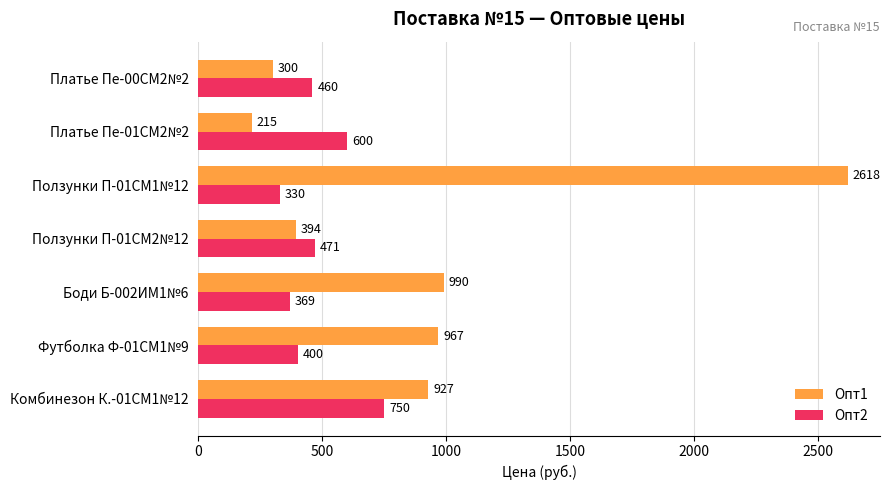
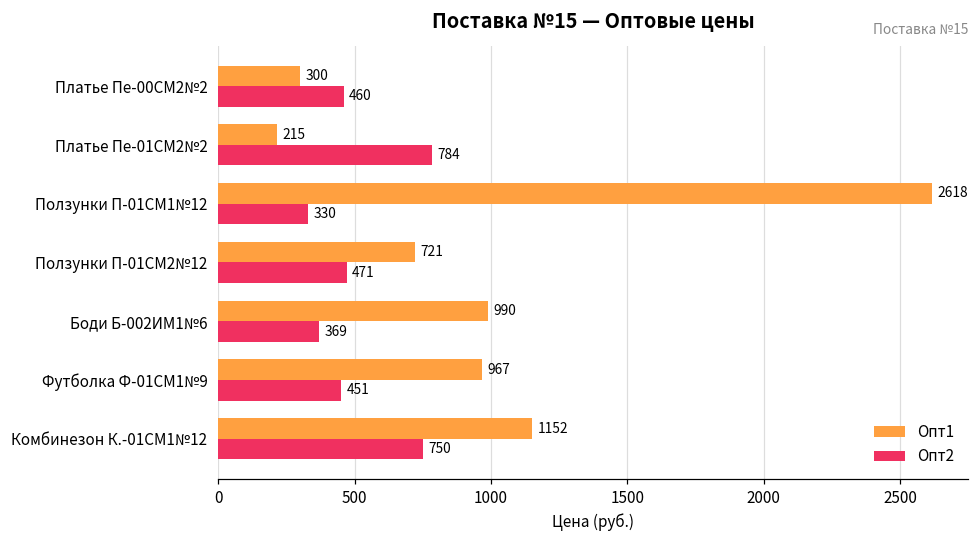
Опт2, Платье Пе-01СМ2№2: 600 -> 784
Опт1, Ползунки П-01СМ2№12: 394 -> 721
Опт2, Футболка Ф-01СМ1№9: 400 -> 451
Опт1, Комбинезон К.-01СМ1№12: 927 -> 1152
